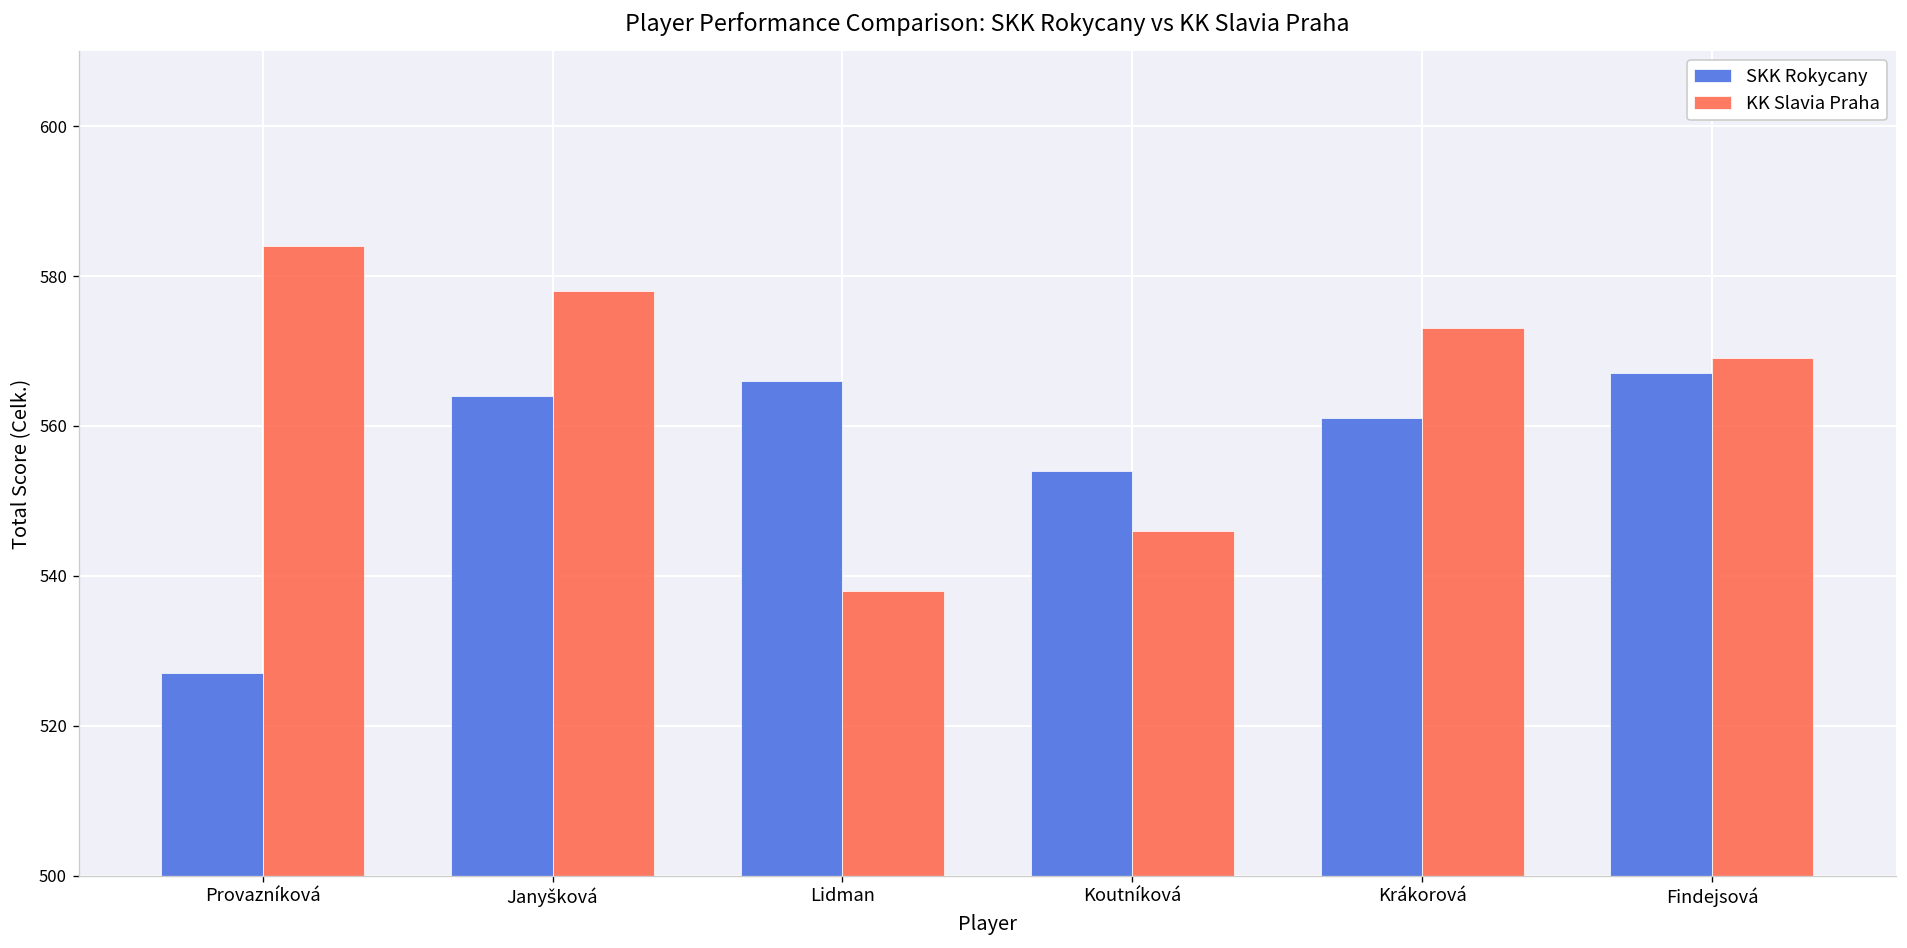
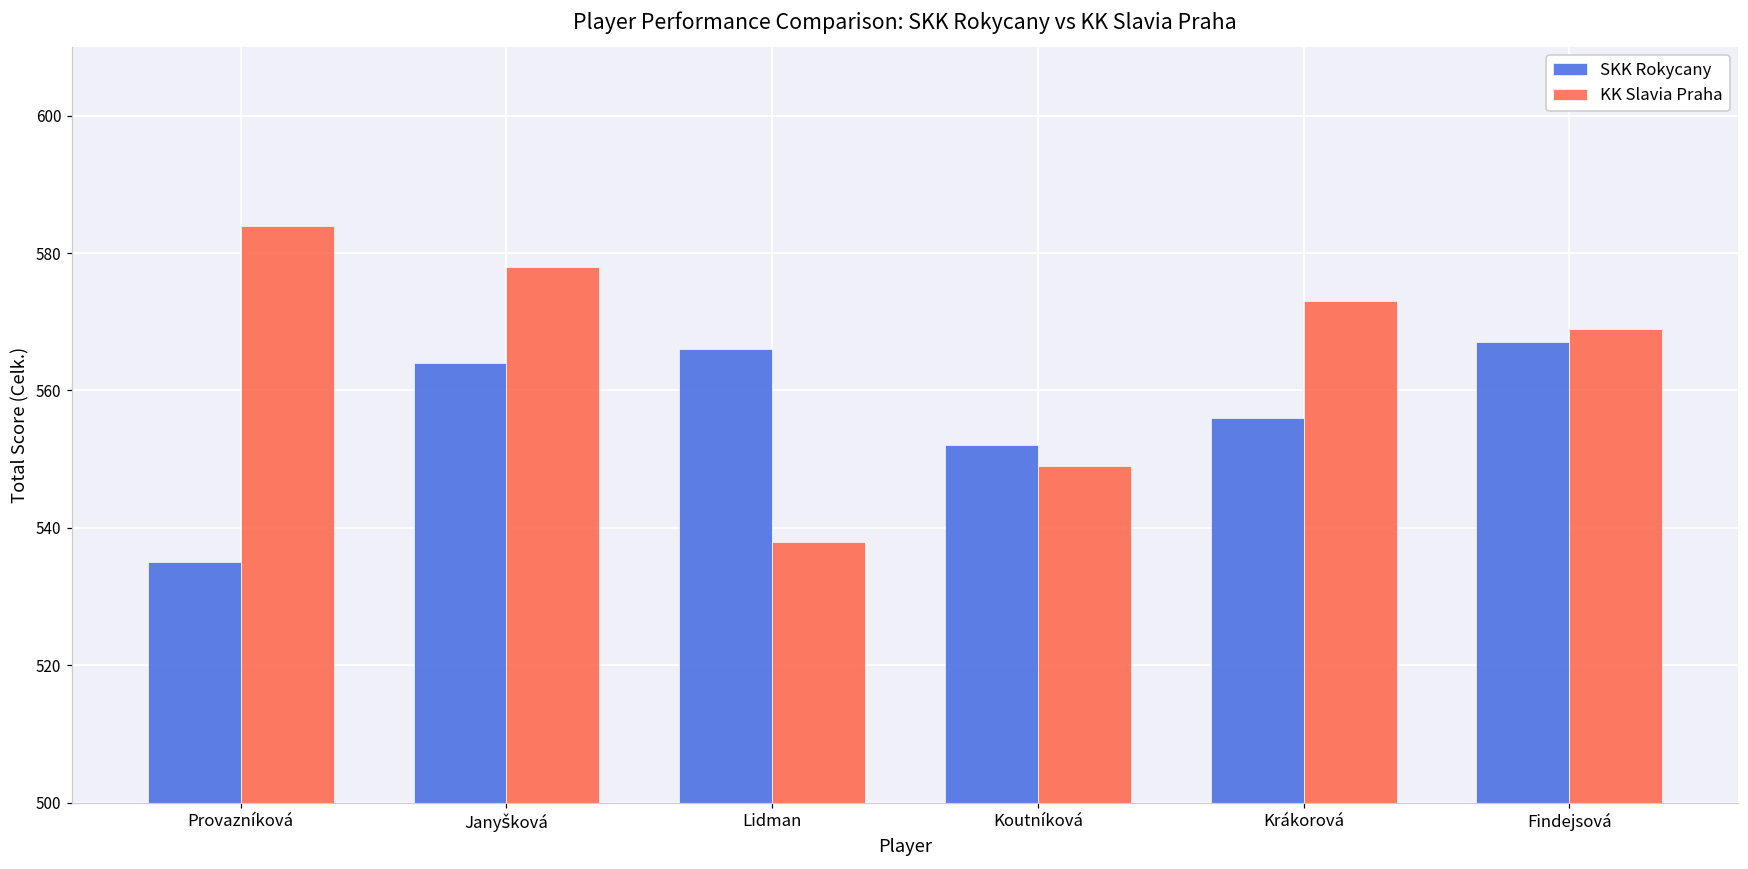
SKK Rokycany, Provazníková: 527 -> 535
SKK Rokycany, Koutníková: 554 -> 552
KK Slavia Praha, Koutníková: 546 -> 549
SKK Rokycany, Krákorová: 561 -> 556
